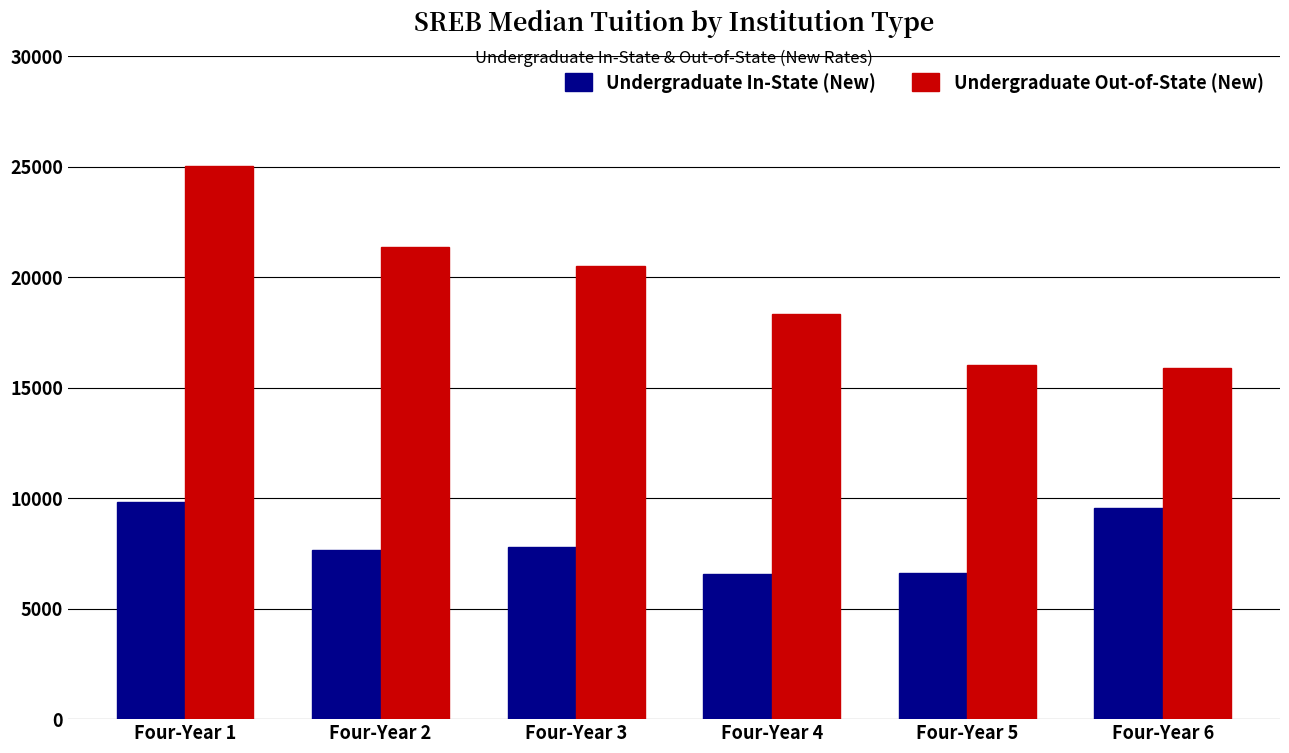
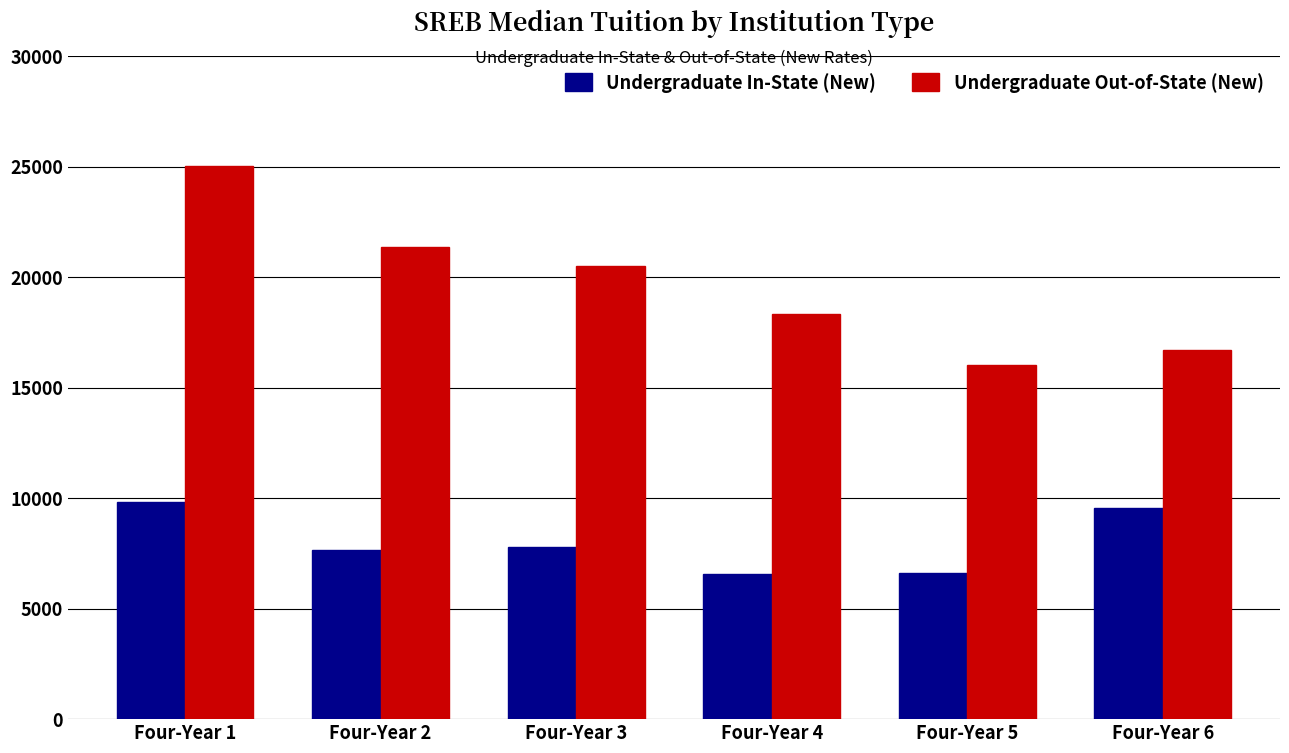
Undergraduate Out-of-State (New), Four-Year 6: 15900 -> 16700
